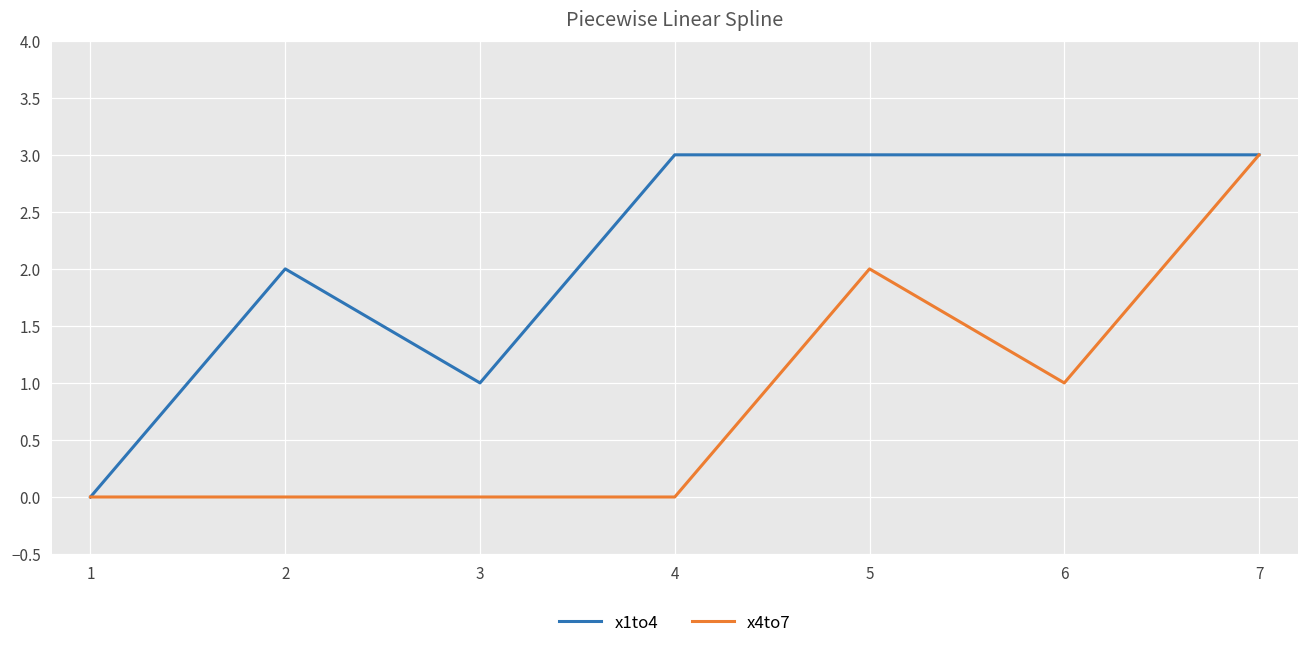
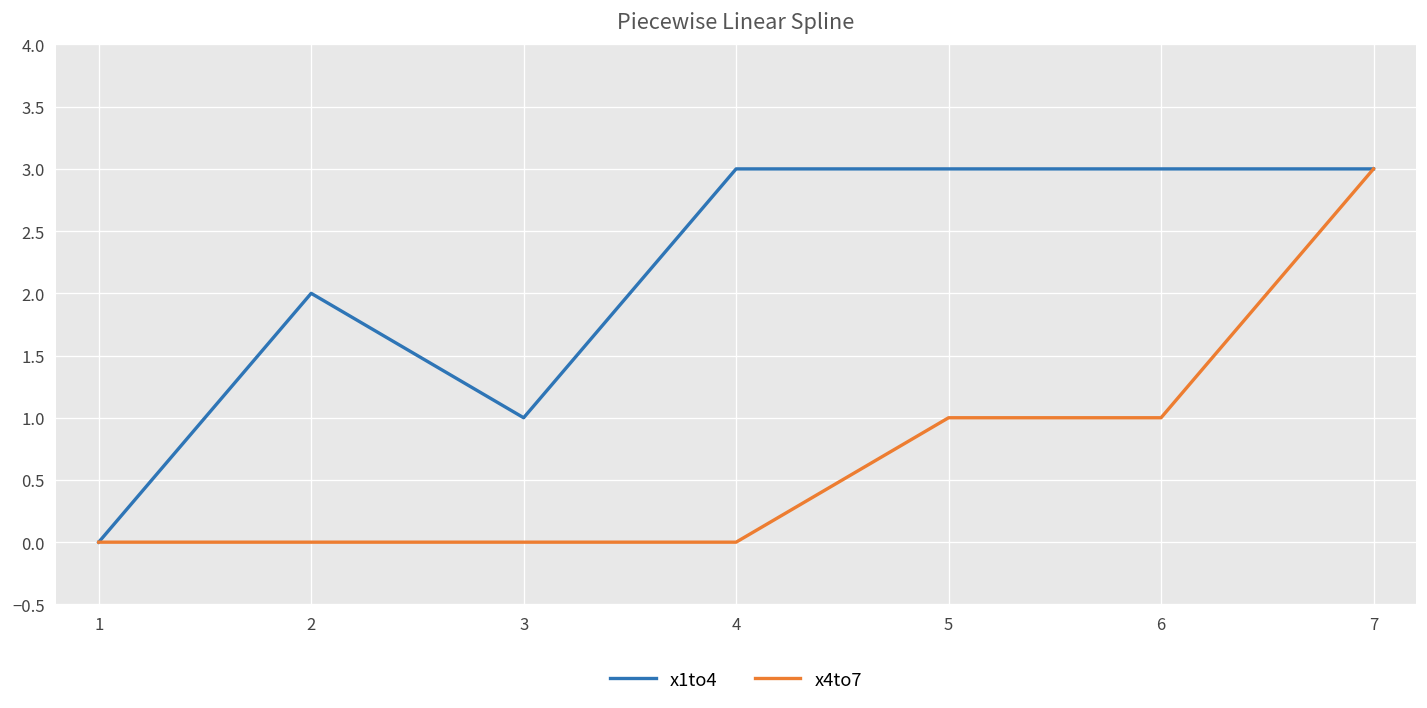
x4to7, 5: 2 -> 1
